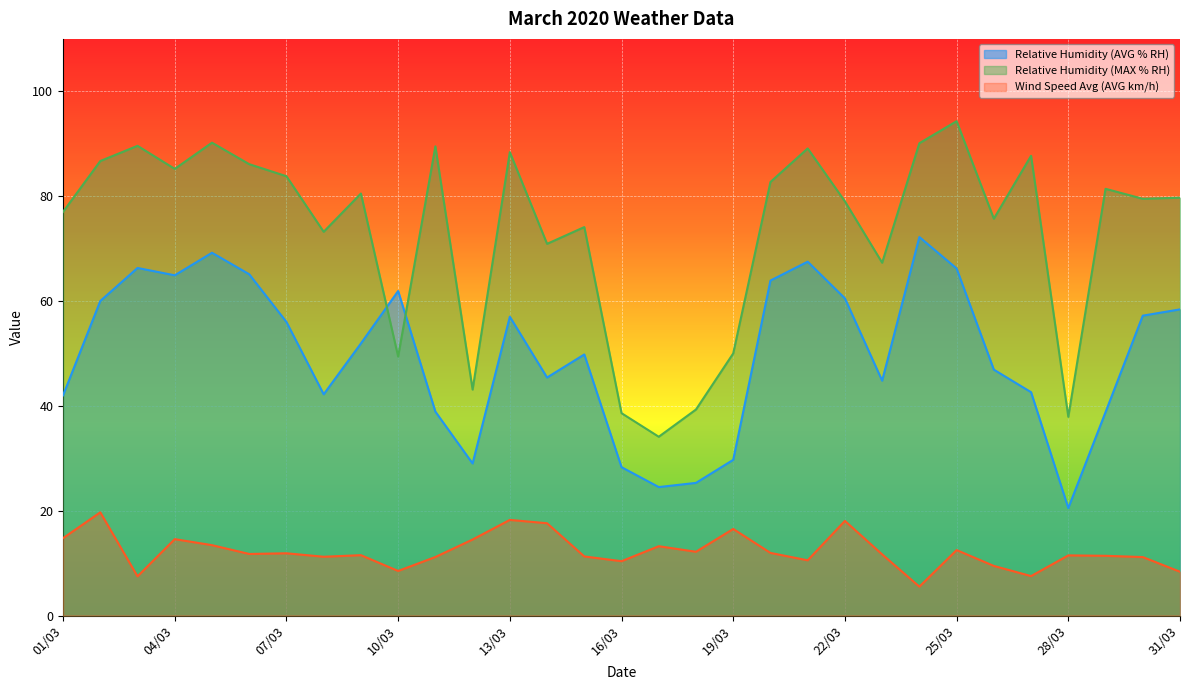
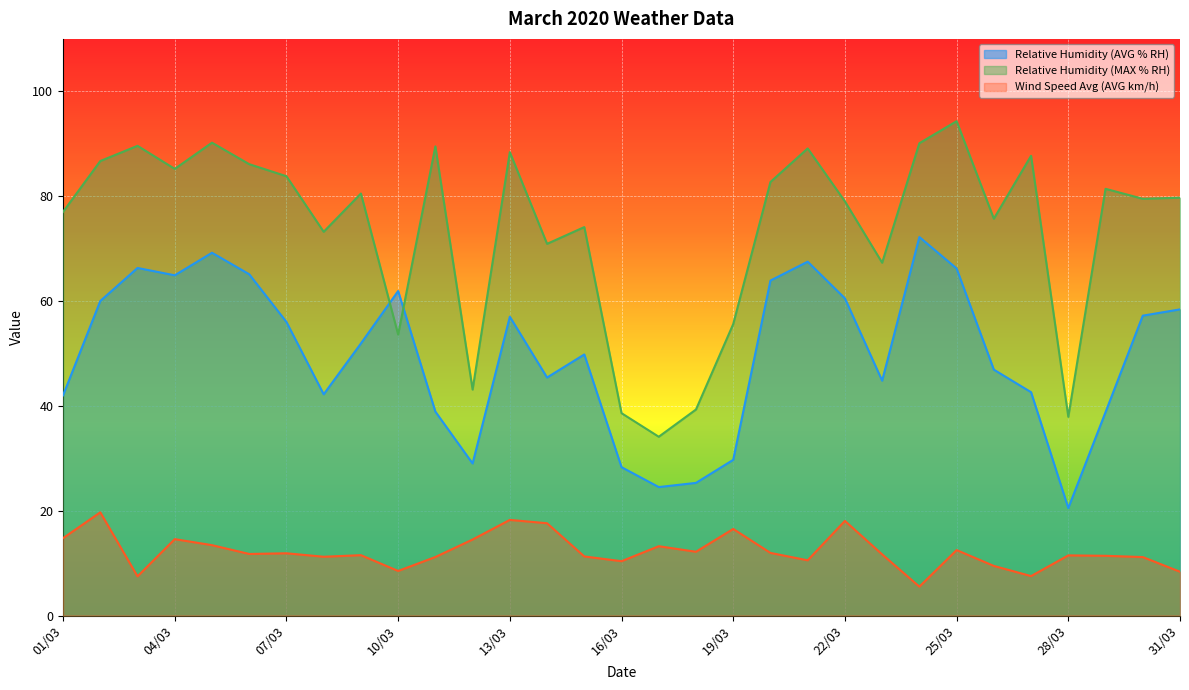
Relative Humidity (MAX % RH), 10/03: 49 -> 54
Relative Humidity (MAX % RH), 19/03: 50 -> 56
